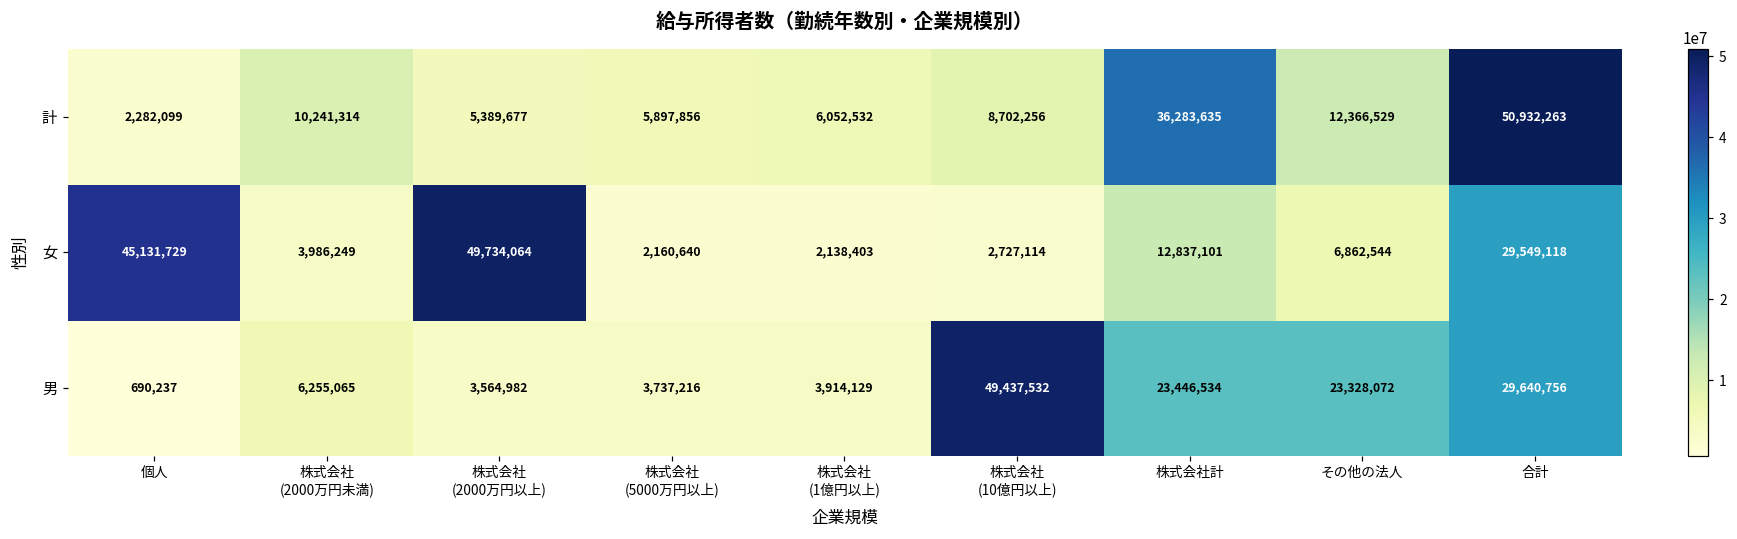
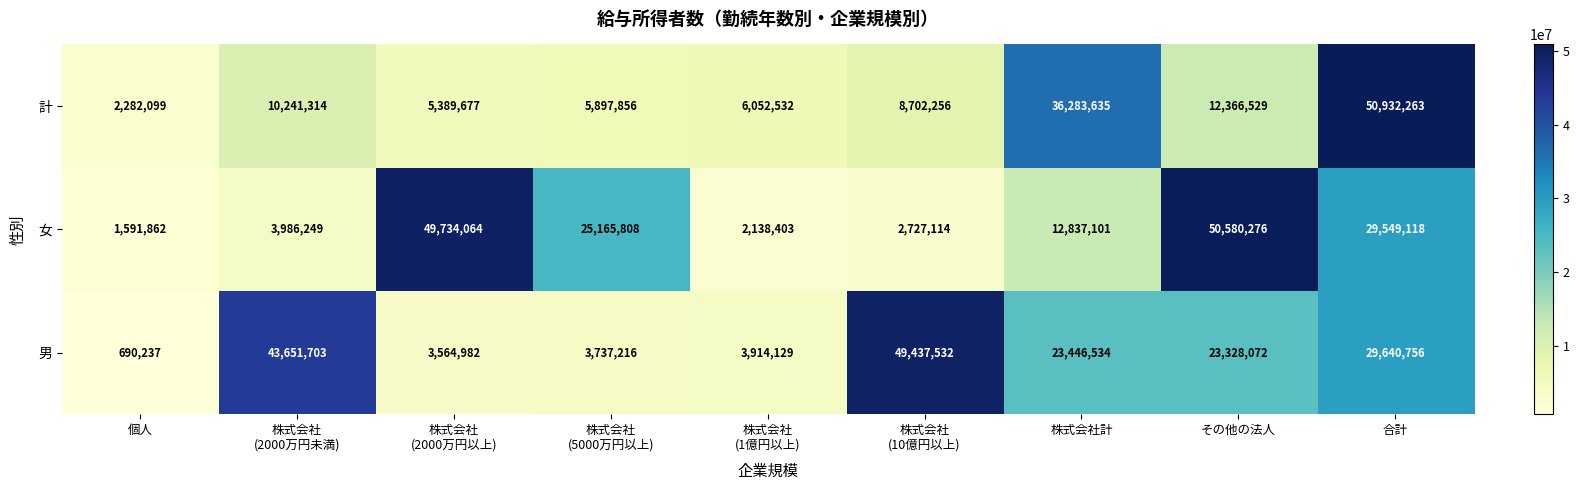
女, 個人: 45,131,729 -> 1,591,862
女, 株式会社 (5000万円以上): 2,160,640 -> 25,165,808
女, その他の法人: 6,862,544 -> 50,580,276
男, 株式会社 (2000万円未満): 6,255,065 -> 43,651,703
